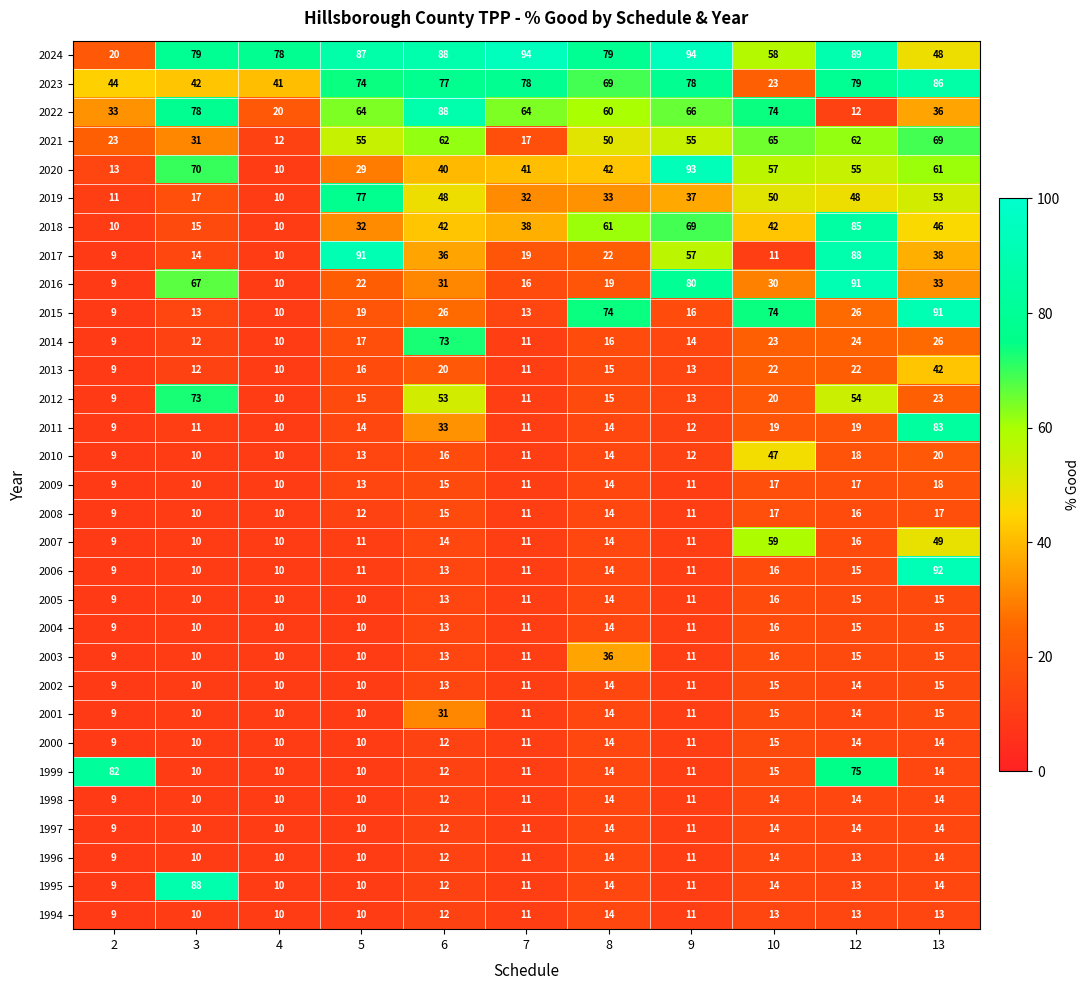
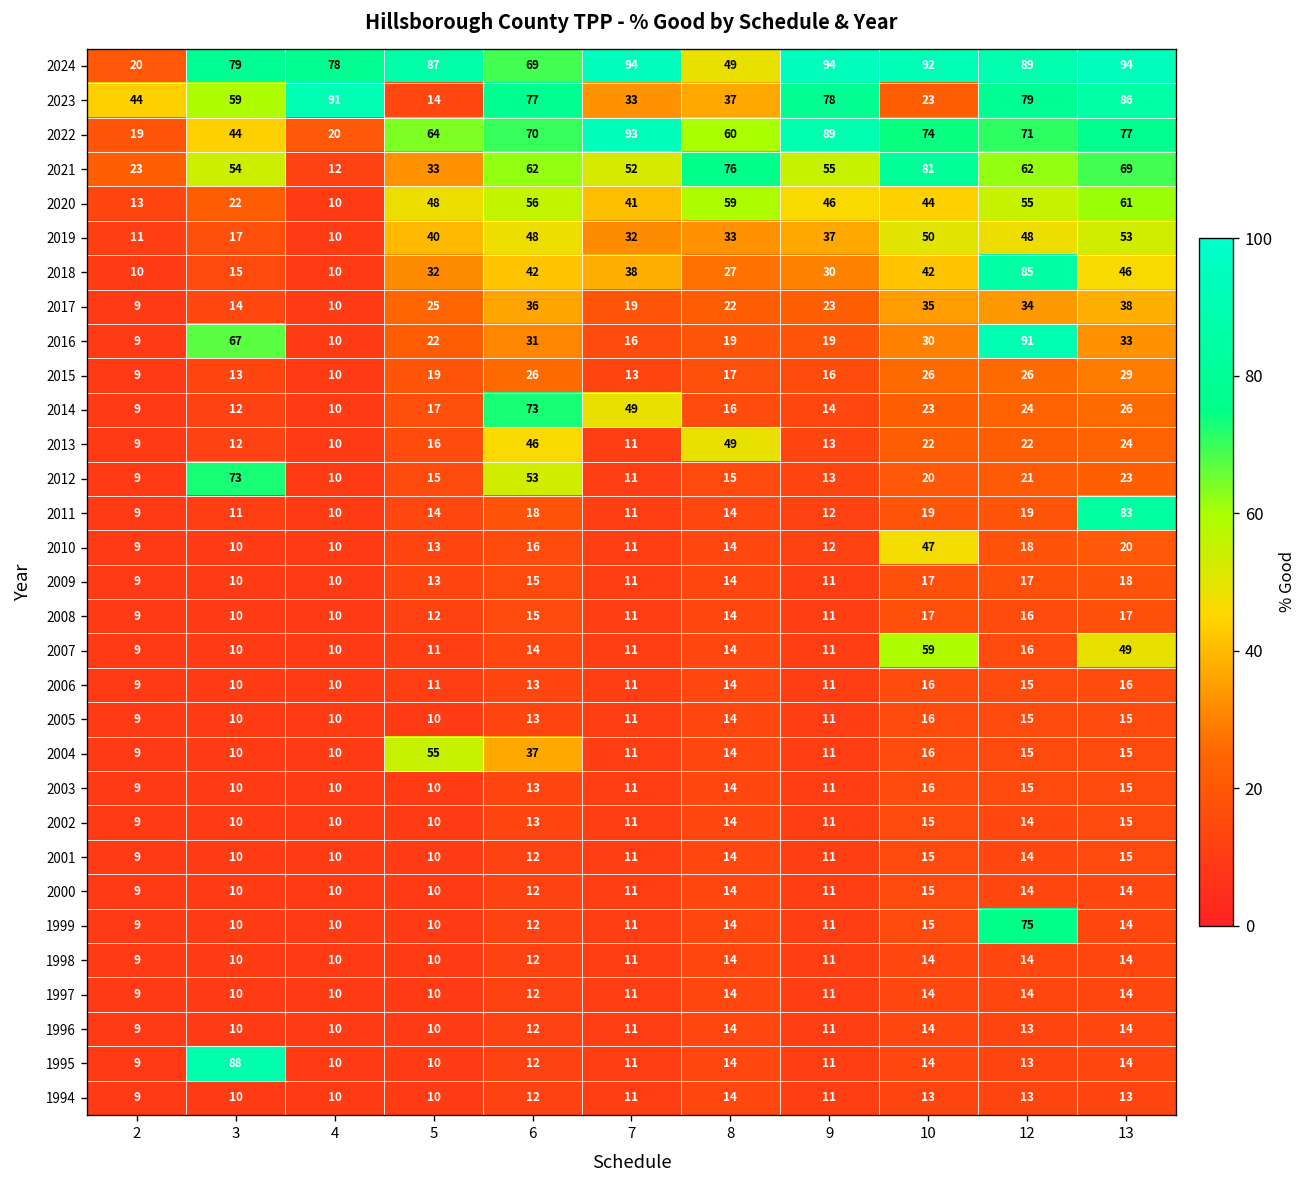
2024, 6: 88 -> 69
2024, 8: 79 -> 49
2024, 10: 58 -> 92
2024, 13: 48 -> 94
2023, 3: 42 -> 59
2023, 4: 41 -> 91
2023, 5: 74 -> 14
2023, 7: 78 -> 33
2023, 8: 69 -> 37
2022, 2: 33 -> 19
2022, 3: 78 -> 44
2022, 6: 88 -> 70
2022, 7: 64 -> 93
2022, 9: 66 -> 89
2022, 12: 12 -> 71
2022, 13: 36 -> 77
2021, 3: 31 -> 54
2021, 5: 55 -> 33
2021, 7: 17 -> 52
2021, 8: 50 -> 76
2021, 10: 65 -> 81
2020, 3: 70 -> 22
2020, 5: 29 -> 48
2020, 6: 40 -> 56
2020, 8: 42 -> 59
2020, 9: 93 -> 46
2020, 10: 57 -> 44
2019, 5: 77 -> 40
2018, 8: 61 -> 27
2018, 9: 69 -> 30
2017, 5: 91 -> 25
2017, 9: 57 -> 23
2017, 10: 11 -> 35
2017, 12: 88 -> 34
2016, 9: 80 -> 19
2015, 8: 74 -> 17
2015, 10: 74 -> 26
2015, 13: 91 -> 29
2014, 7: 11 -> 49
2013, 6: 20 -> 46
2013, 8: 15 -> 49
2013, 13: 42 -> 24
2012, 12: 54 -> 21
2011, 6: 33 -> 18
2006, 13: 92 -> 16
2004, 5: 10 -> 55
2004, 6: 13 -> 37
2003, 8: 36 -> 14
2001, 6: 31 -> 12
1999, 2: 82 -> 9
